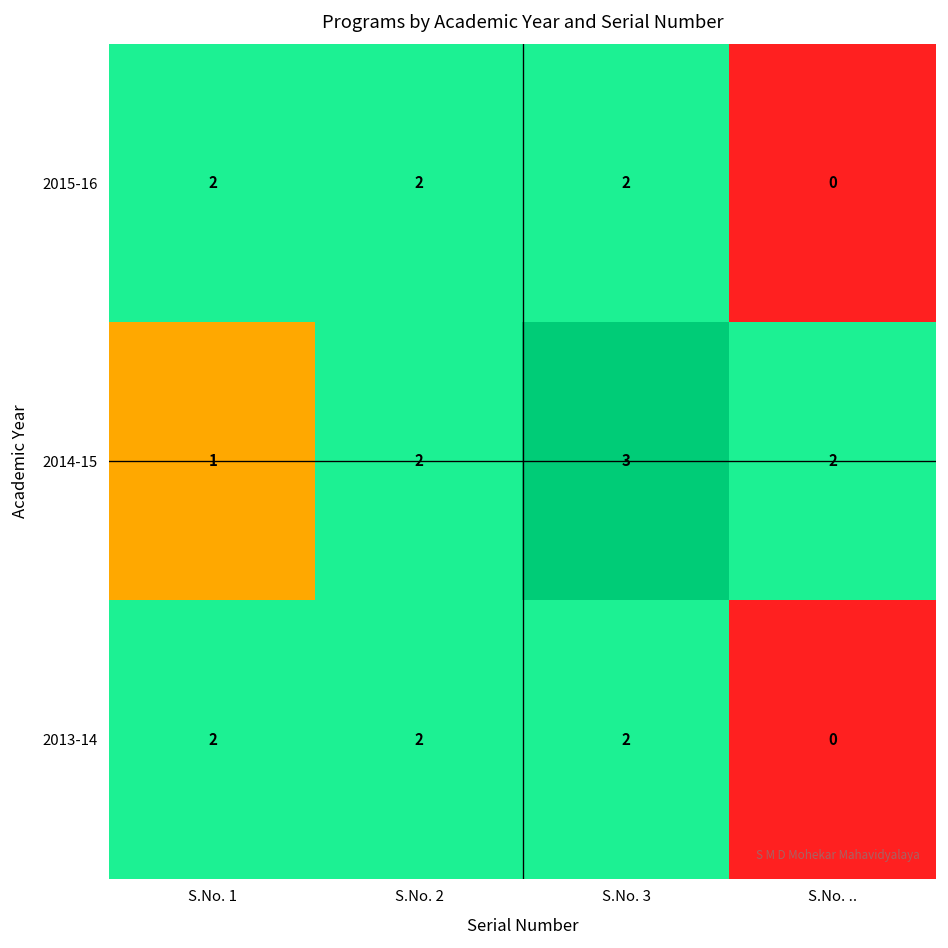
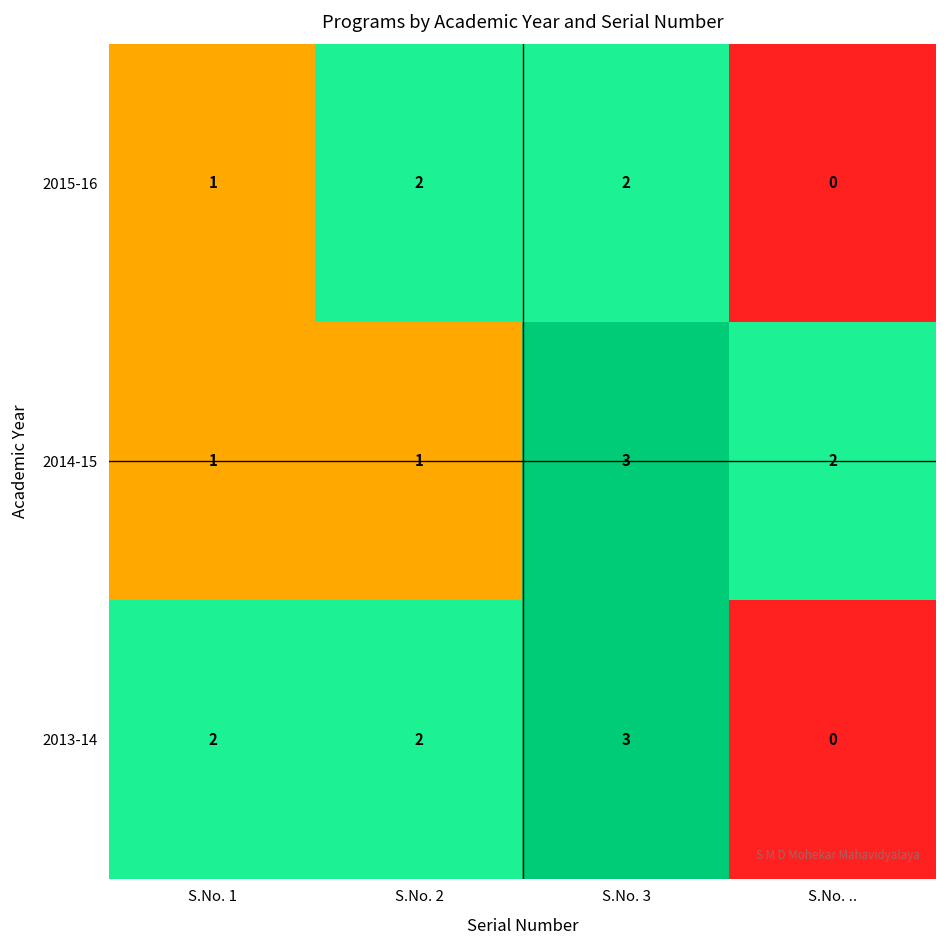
2015-16, S.No. 1: 2 -> 1
2014-15, S.No. 2: 2 -> 1
2013-14, S.No. 3: 2 -> 3
